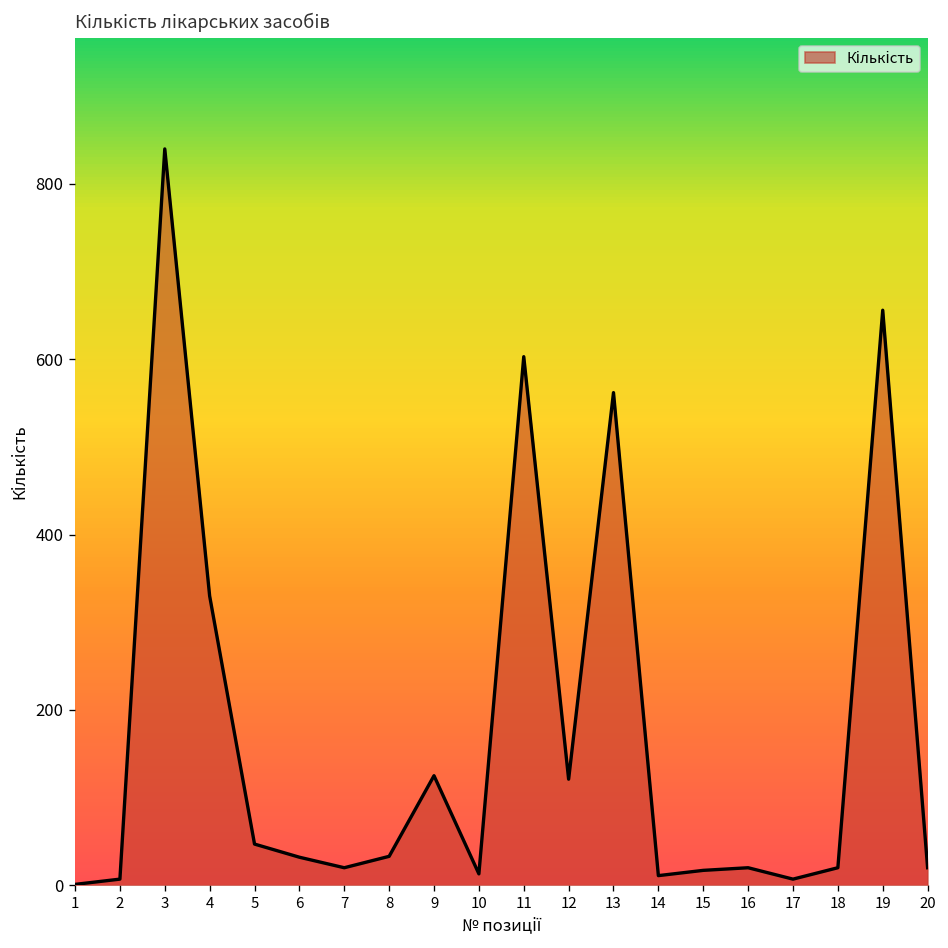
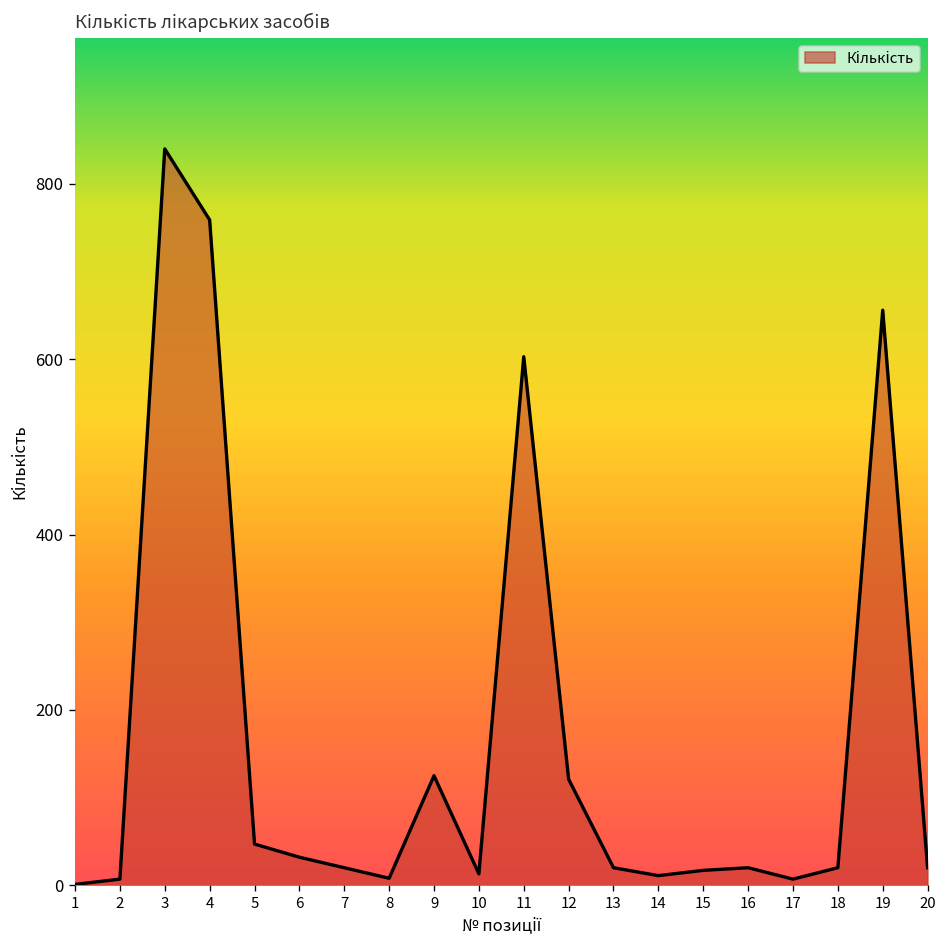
4: 330 -> 760
8: 30 -> 10
13: 560 -> 20
